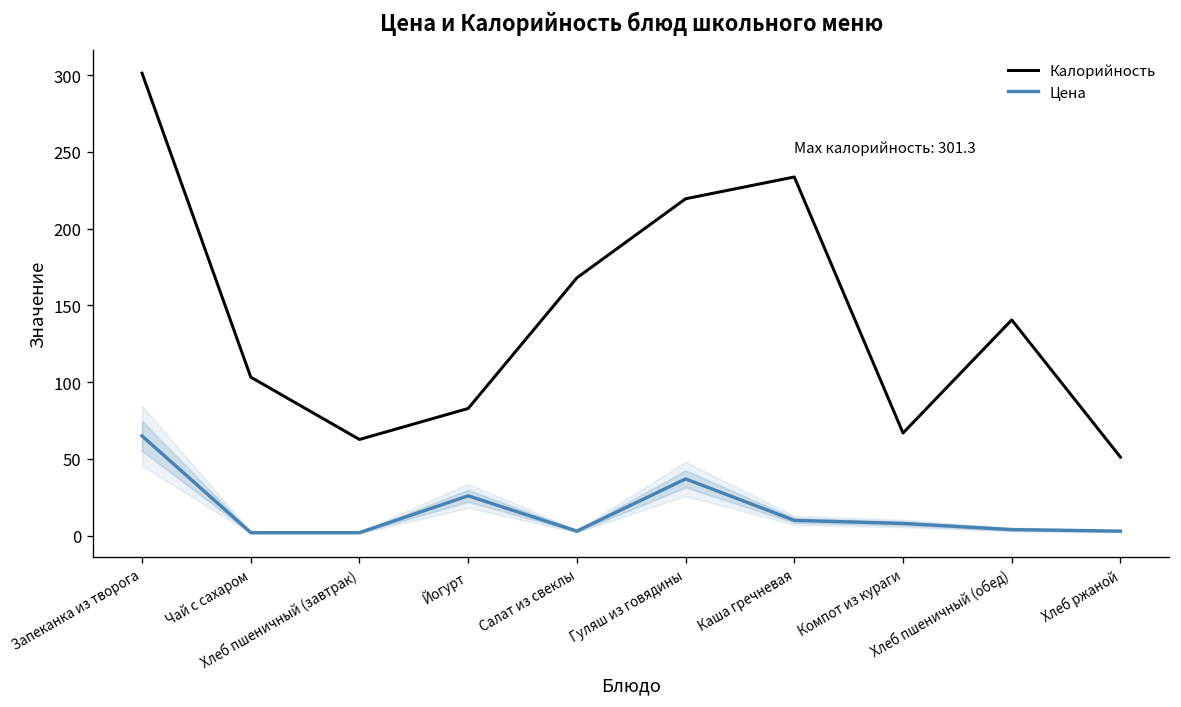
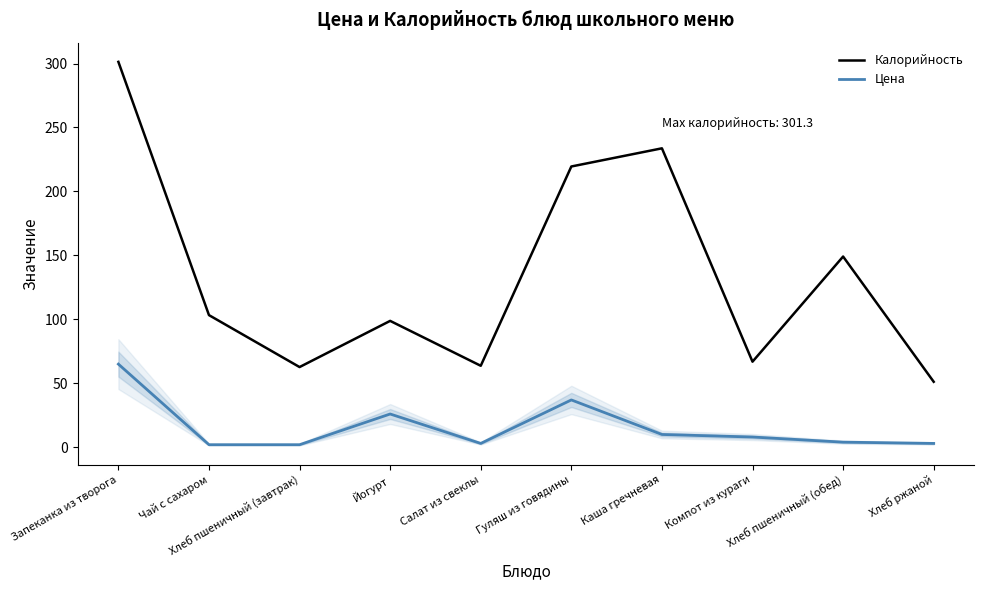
Калорийность, Йогурт: 83 -> 99
Калорийность, Салат из свеклы: 168 -> 64
Калорийность, Хлеб пшеничный (обед): 141 -> 149
